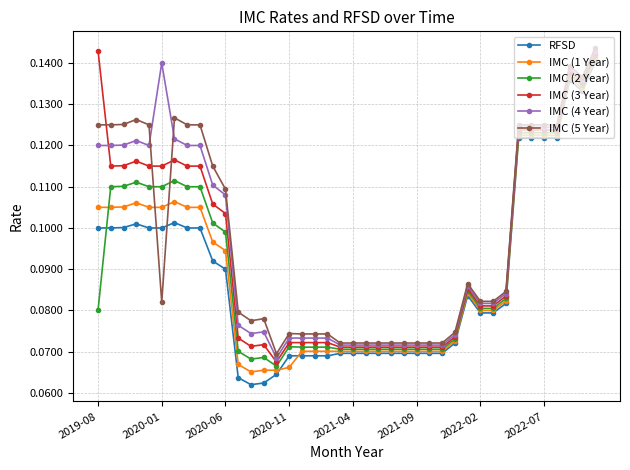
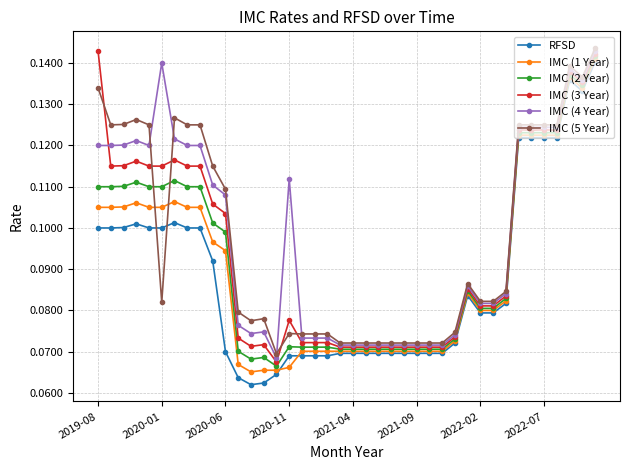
IMC (2 Year), 2019-08: 0.08 -> 0.11
IMC (5 Year), 2019-08: 0.125 -> 0.134
RFSD, 2020-06: 0.09 -> 0.07
IMC (3 Year), 2020-11: 0.072 -> 0.078
IMC (4 Year), 2020-11: 0.073 -> 0.112
